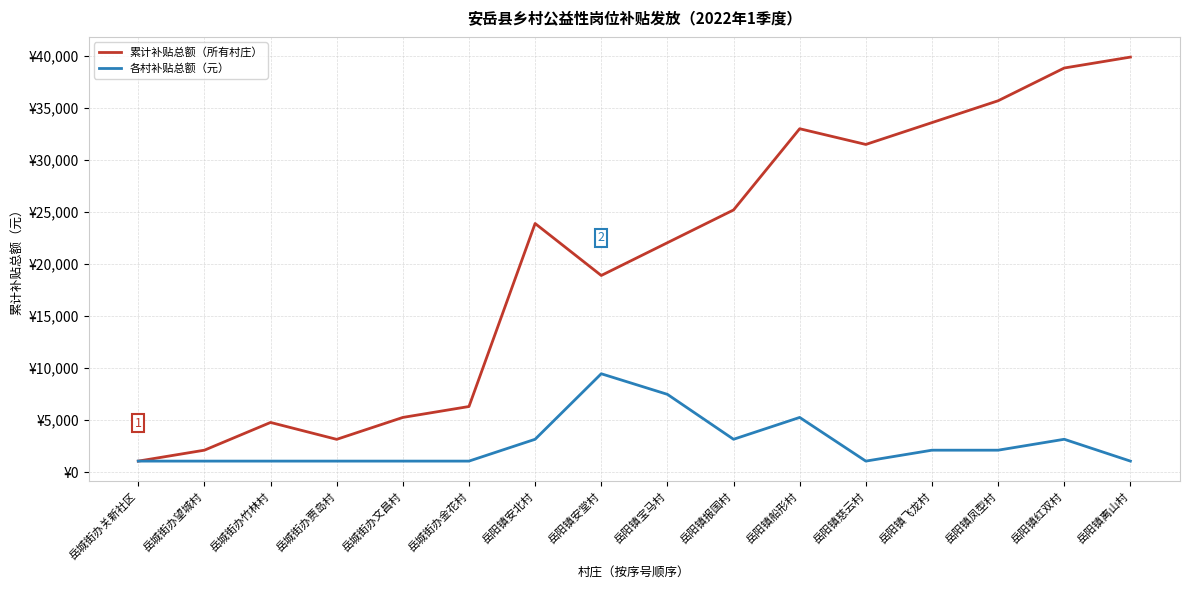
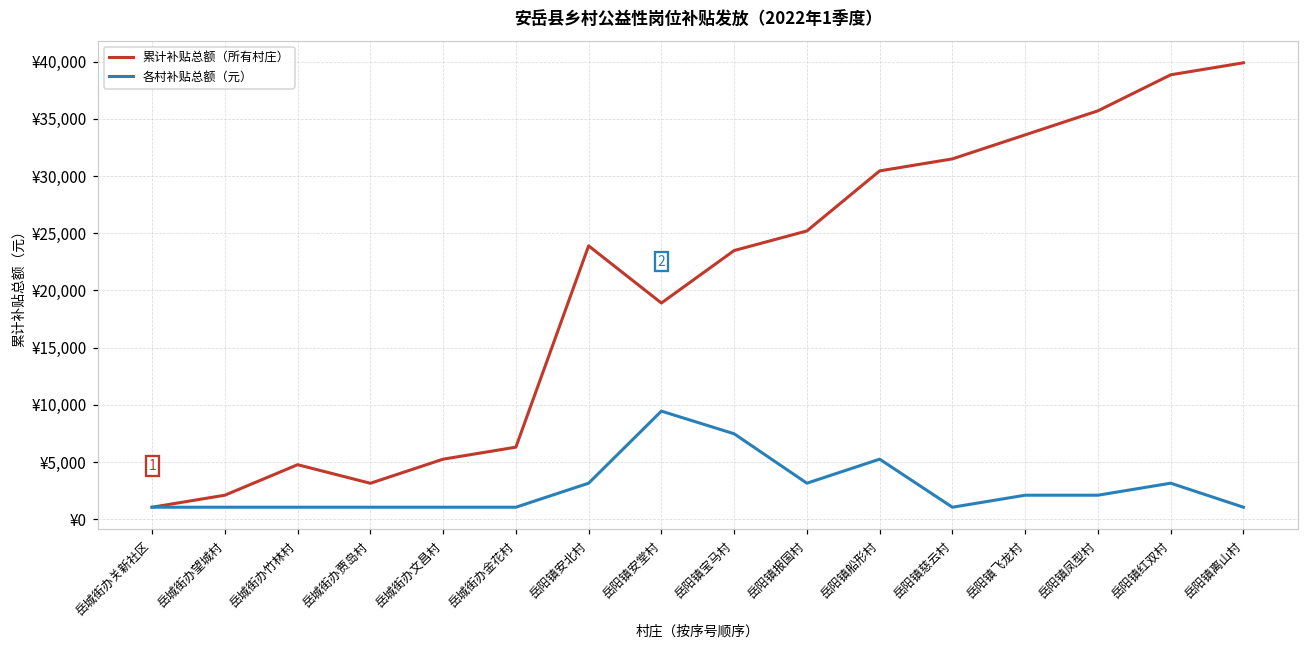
累计补贴总额（所有村庄）, 岳阳镇宝马村: ¥22,100 -> ¥23,500
累计补贴总额（所有村庄）, 岳阳镇船形村: ¥33,000 -> ¥30,500
